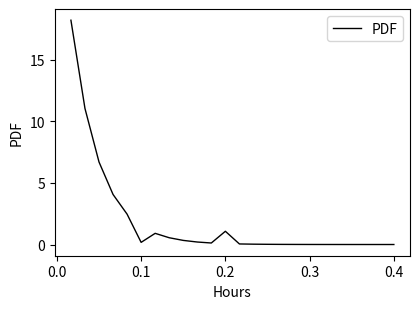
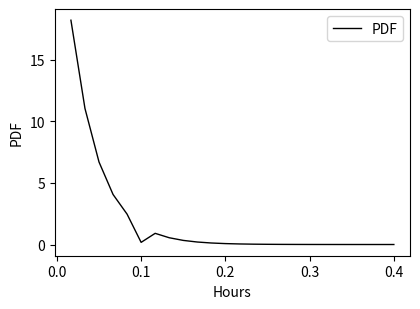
0.2: 1.1 -> 0.1
